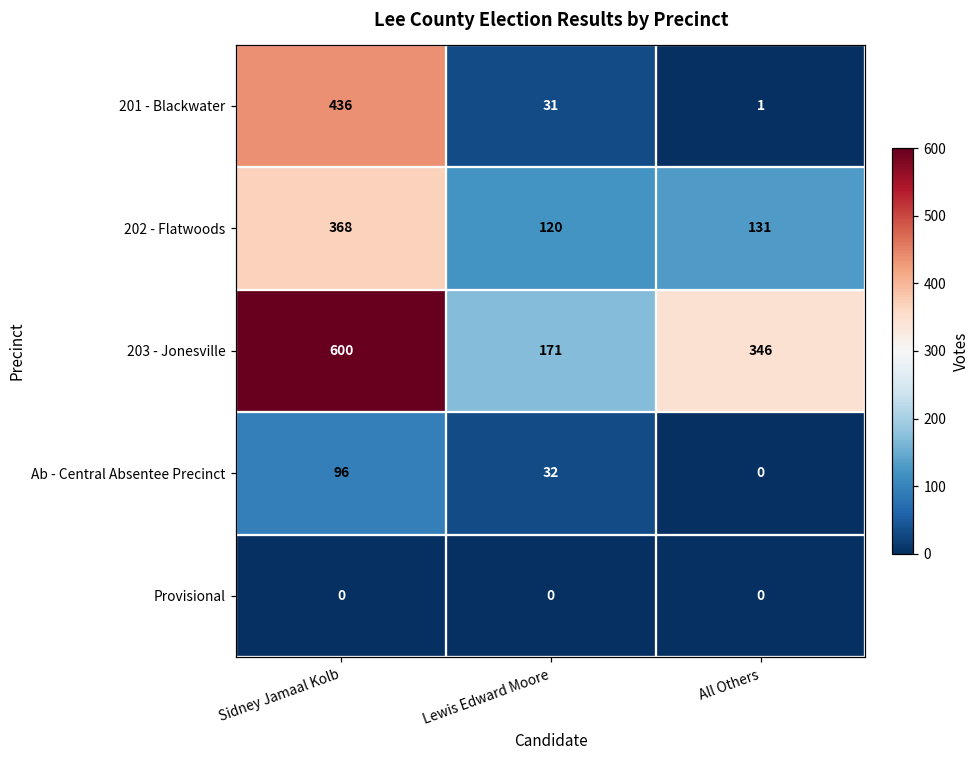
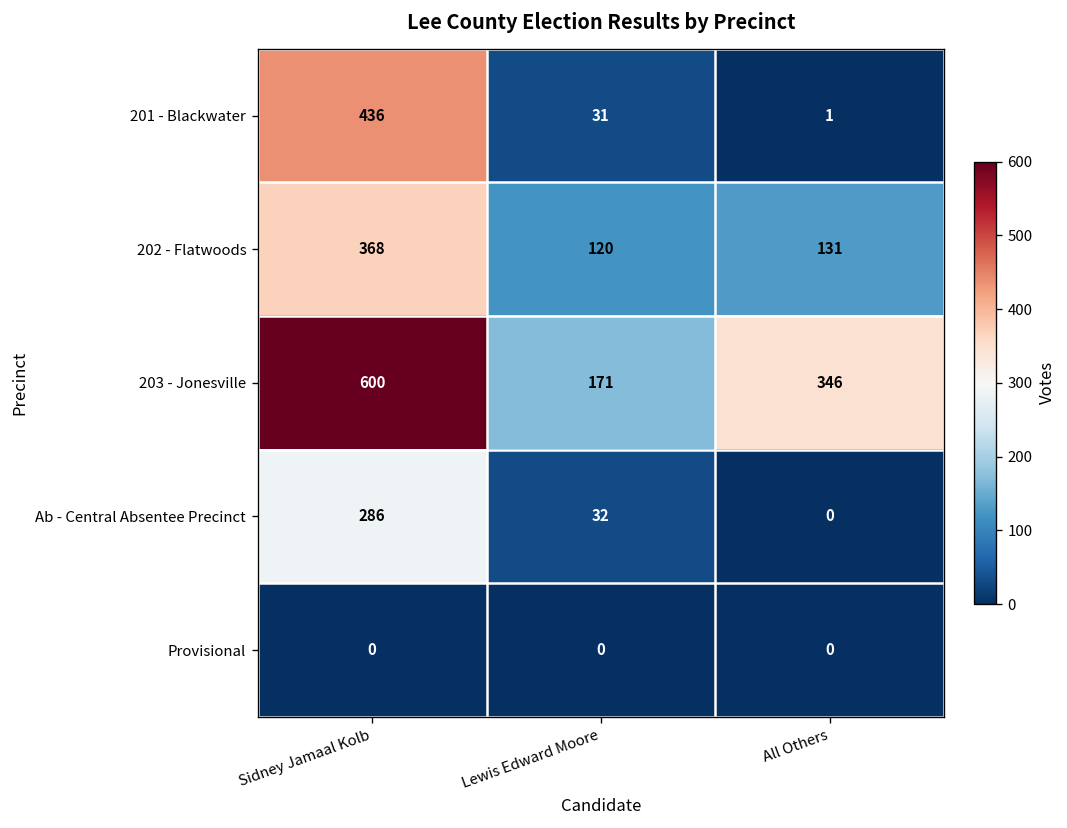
Ab - Central Absentee Precinct, Sidney Jamaal Kolb: 96 -> 286
